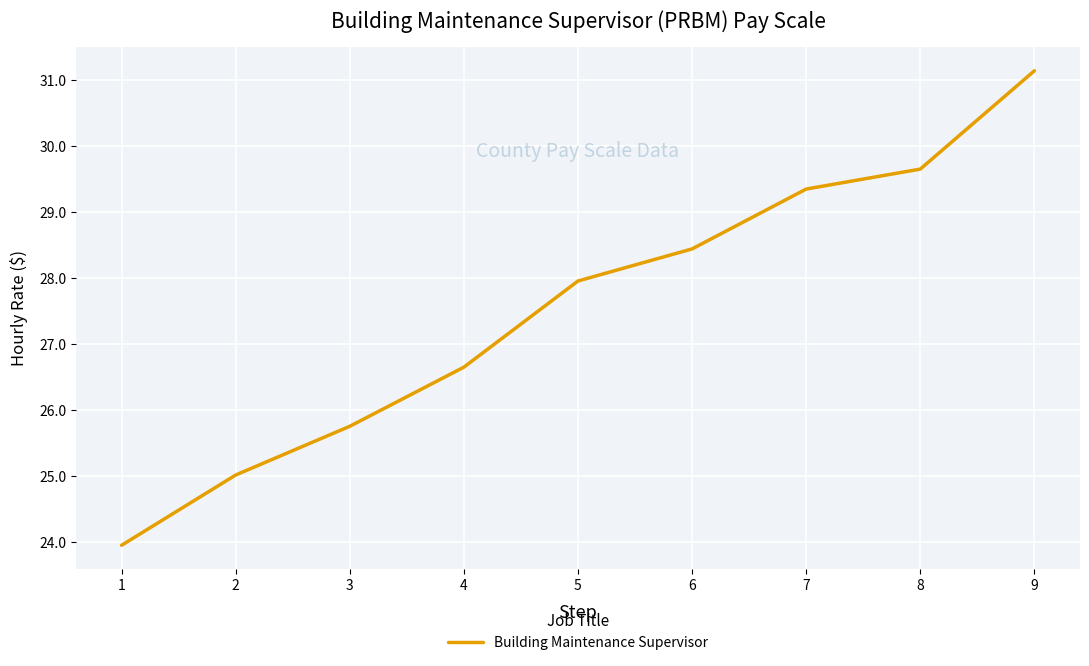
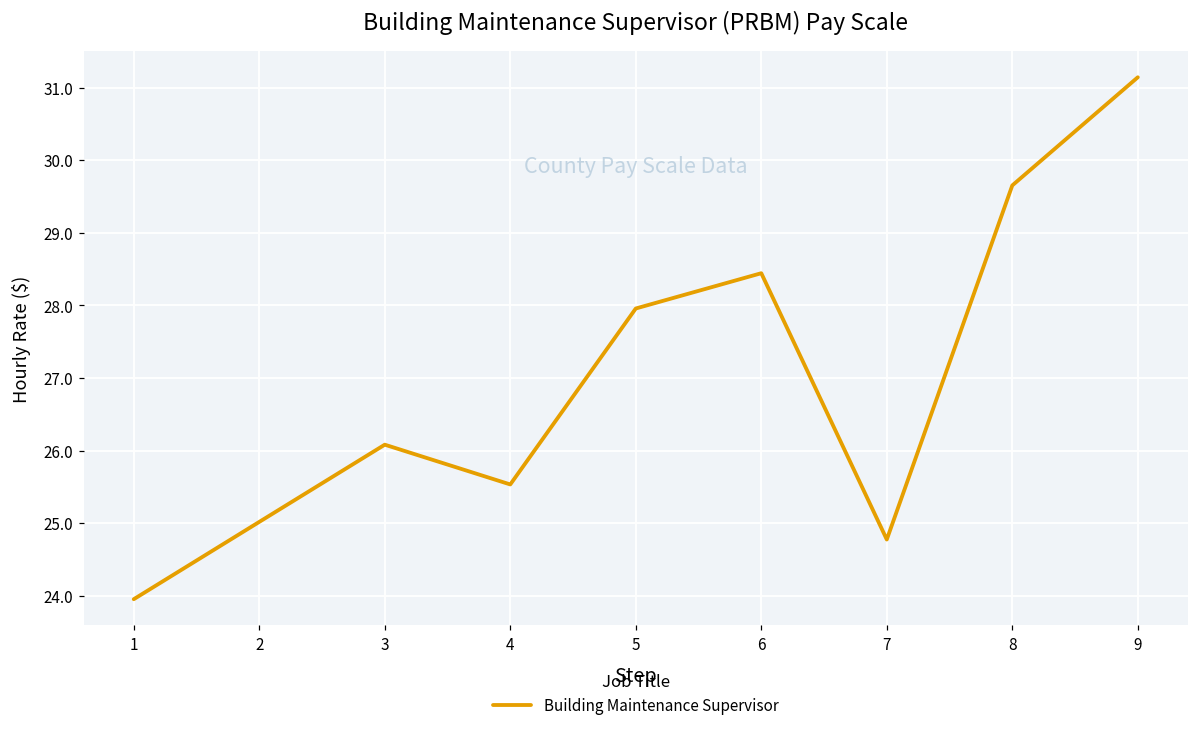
3: 25.8 -> 26.1
4: 26.7 -> 25.5
7: 29.4 -> 24.8
